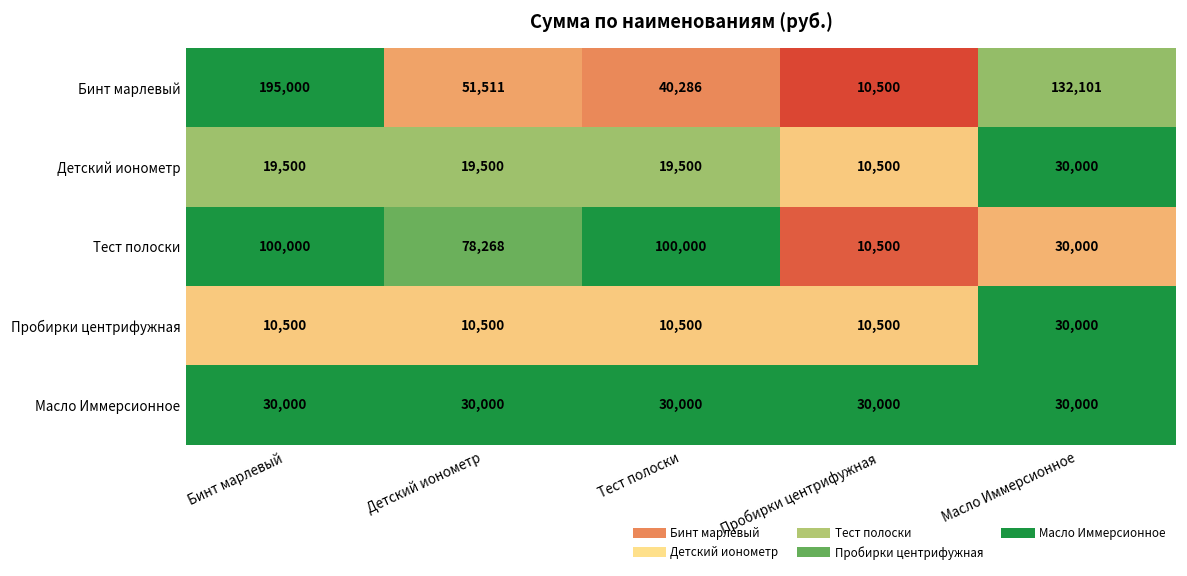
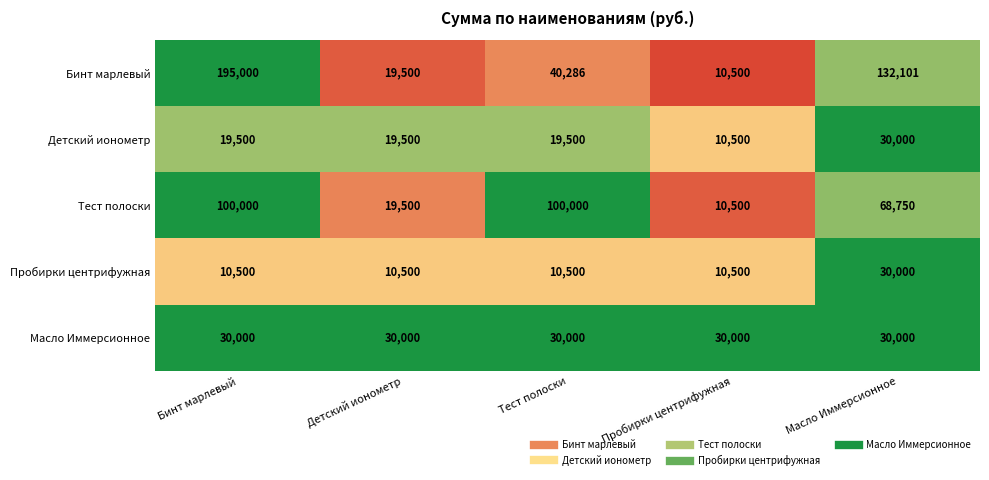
Бинт марлевый, Детский ионометр: 51,511 -> 19,500
Тест полоски, Детский ионометр: 78,268 -> 19,500
Тест полоски, Масло Иммерсионное: 30,000 -> 68,750
